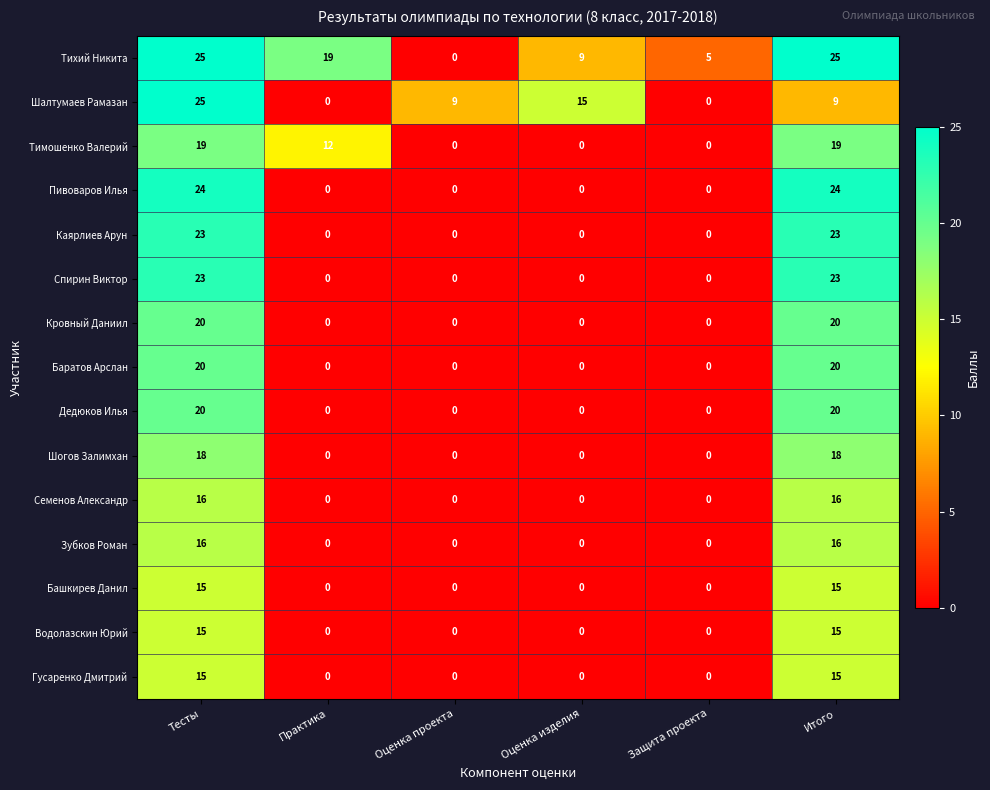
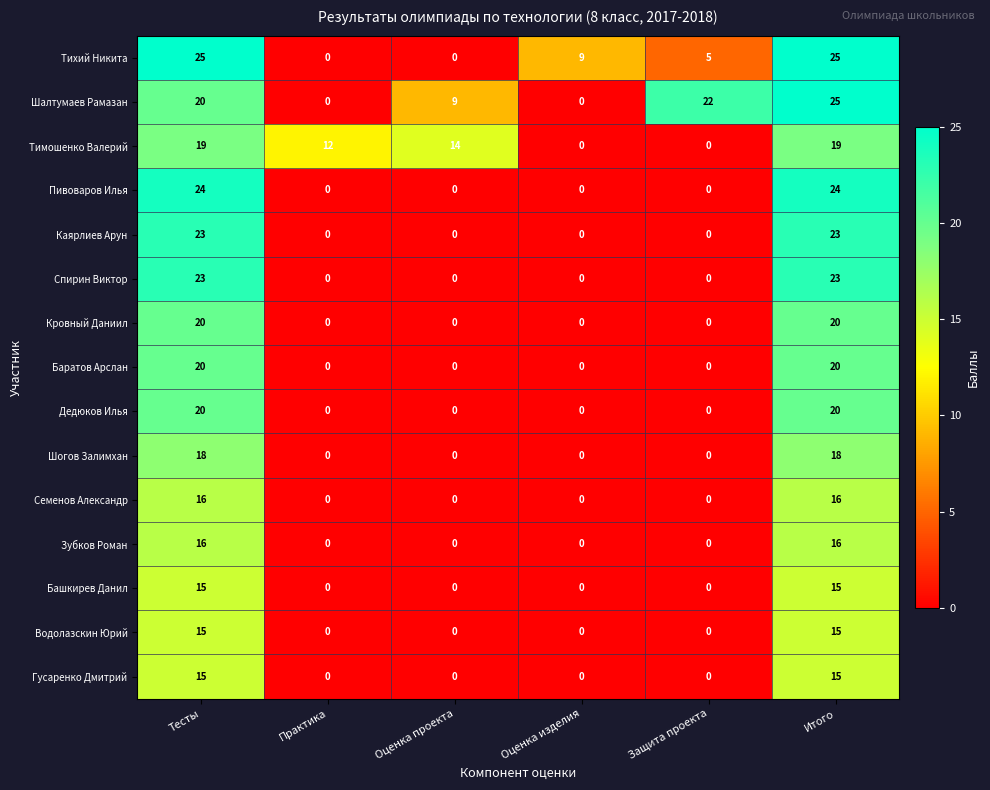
Тихий Никита, Практика: 19 -> 0
Шалтумаев Рамазан, Тесты: 25 -> 20
Шалтумаев Рамазан, Оценка изделия: 15 -> 0
Шалтумаев Рамазан, Защита проекта: 0 -> 22
Шалтумаев Рамазан, Итого: 9 -> 25
Тимошенко Валерий, Оценка проекта: 0 -> 14
